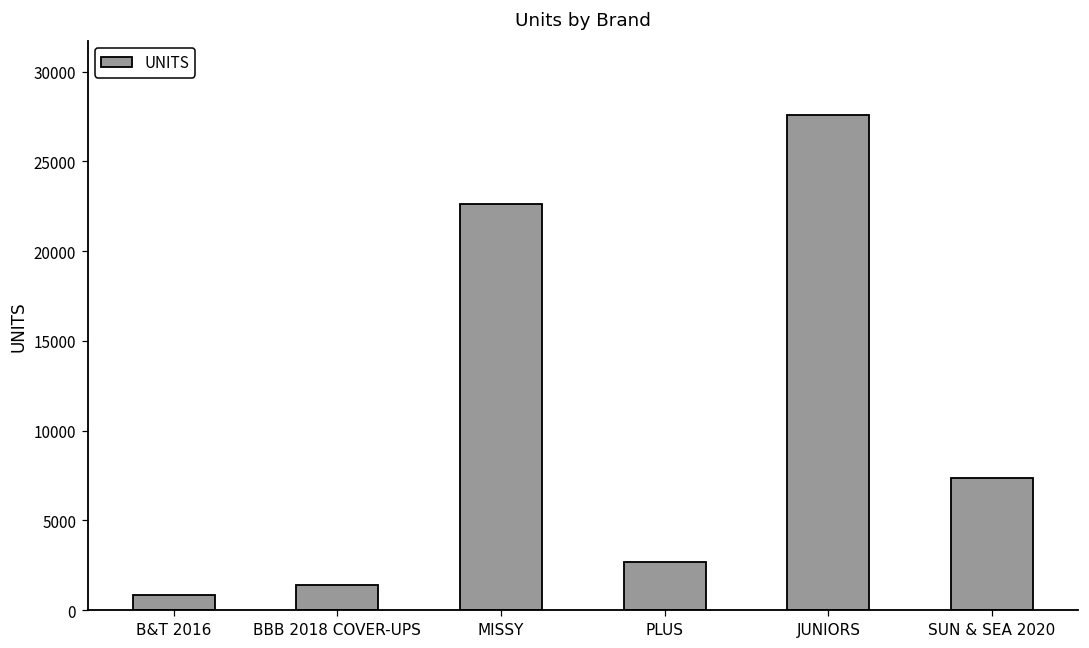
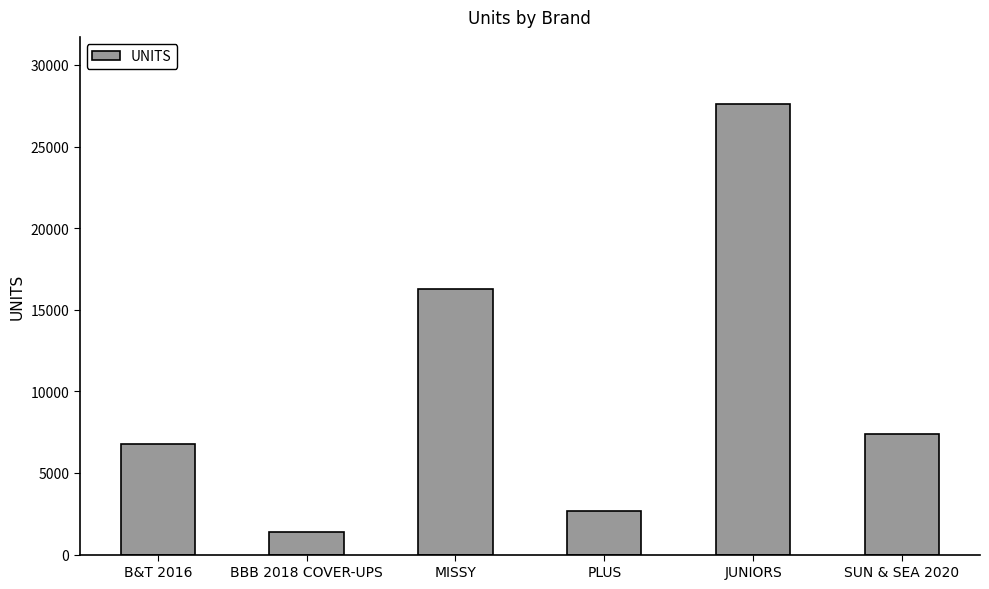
B&T 2016: 900 -> 6800
MISSY: 22600 -> 16200
